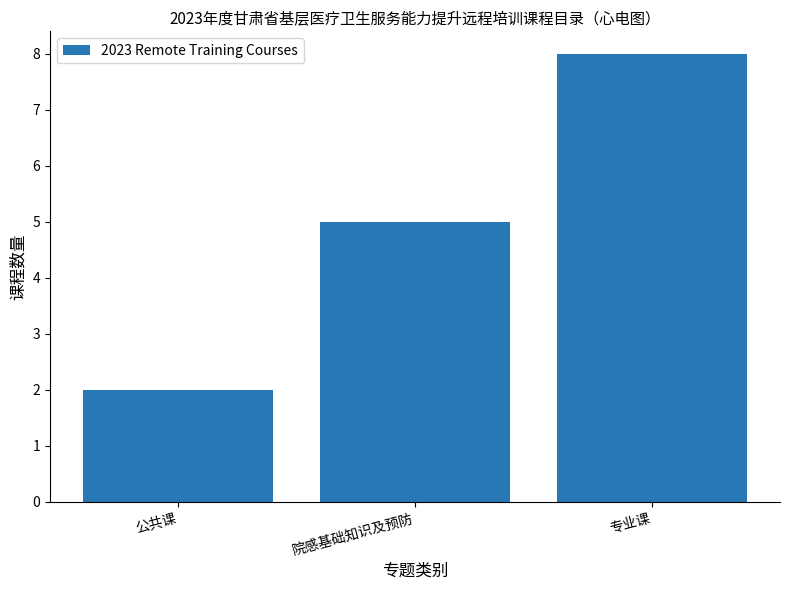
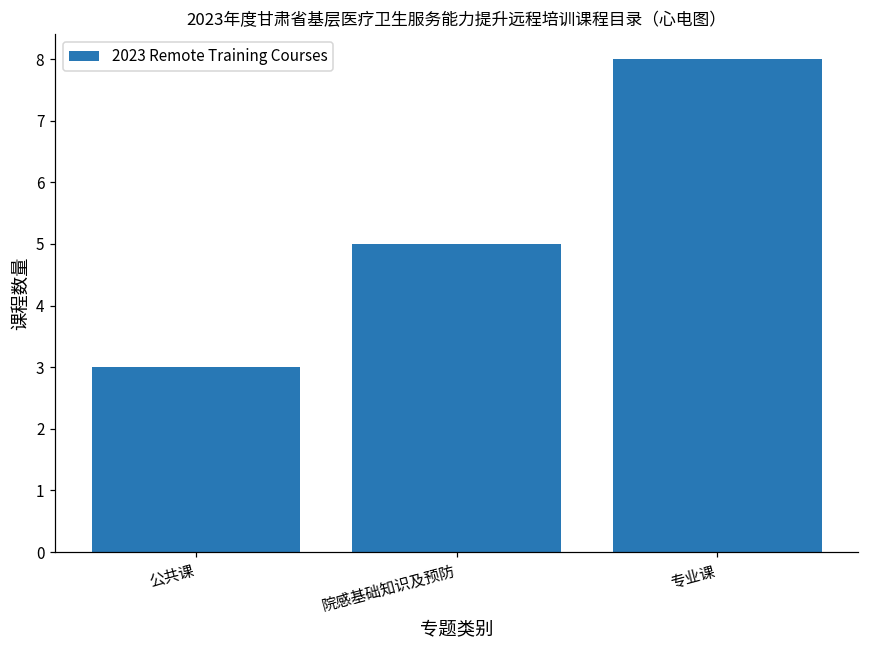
公共课: 2 -> 3
